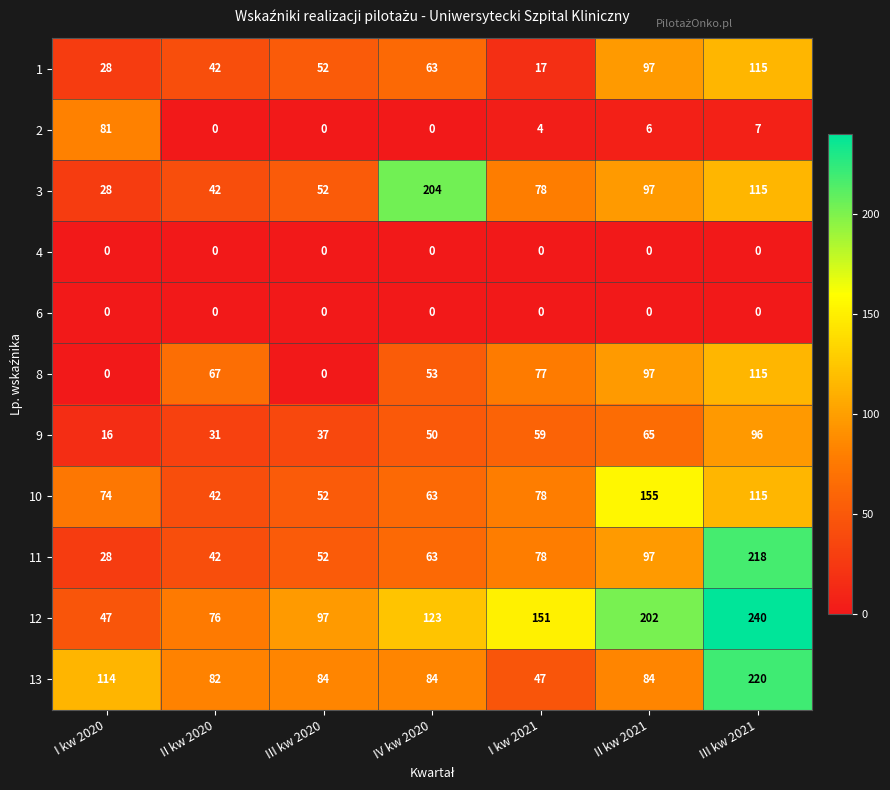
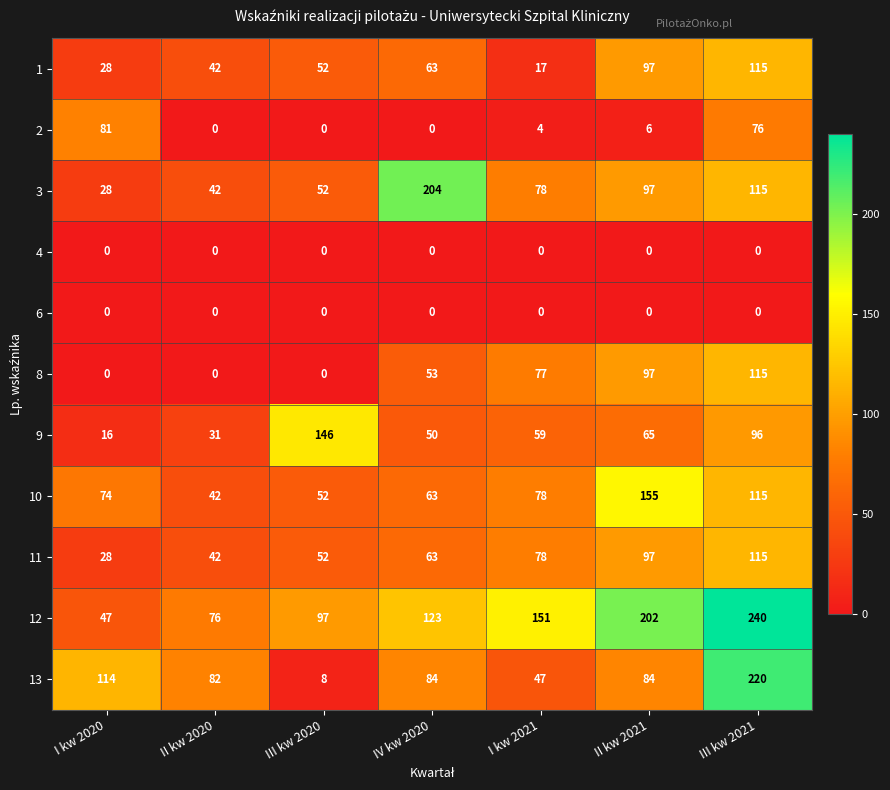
2, III kw 2021: 7 -> 76
8, II kw 2020: 67 -> 0
9, III kw 2020: 37 -> 146
11, III kw 2021: 218 -> 115
13, III kw 2020: 84 -> 8
